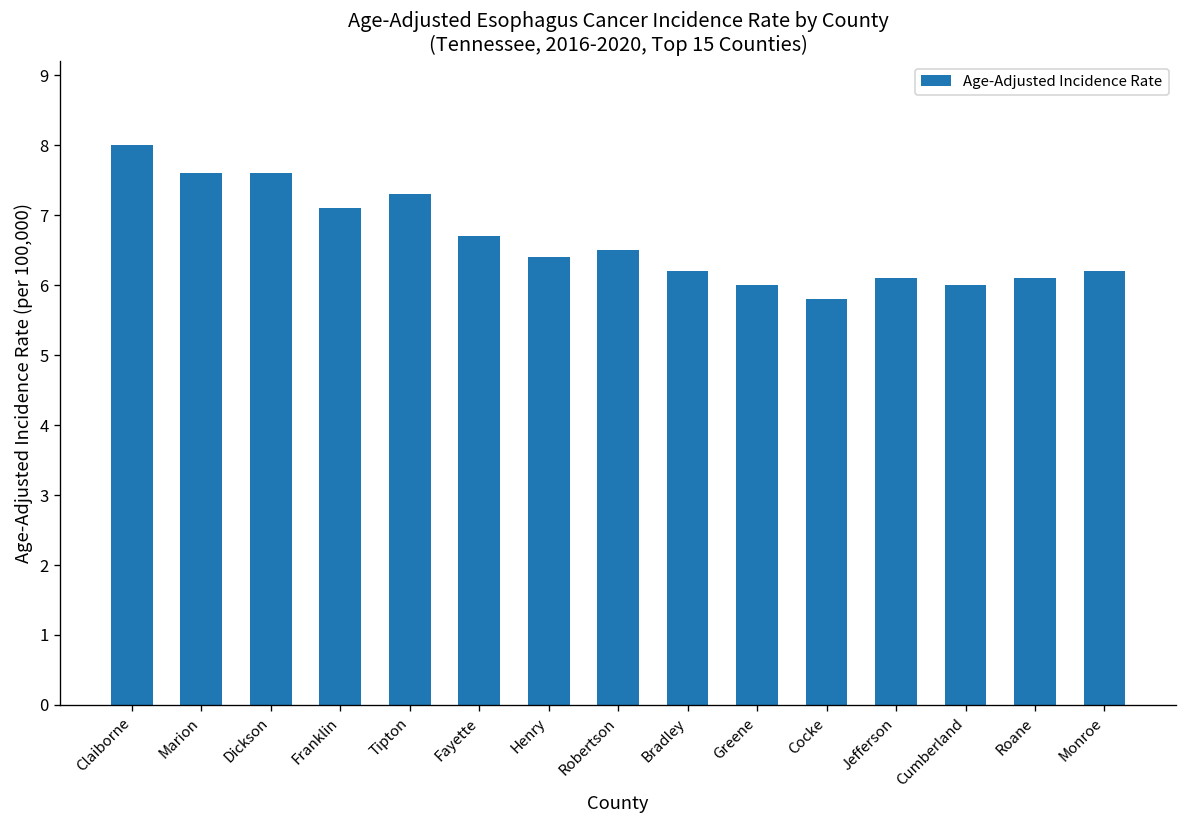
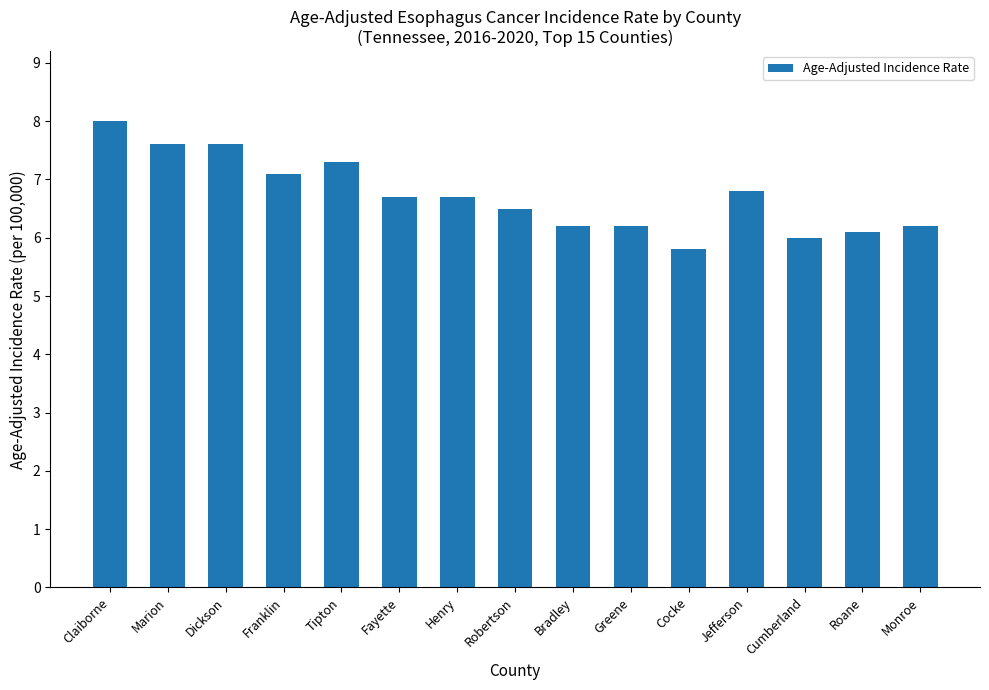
Henry: 6.4 -> 6.7
Greene: 6.0 -> 6.2
Jefferson: 6.1 -> 6.8
